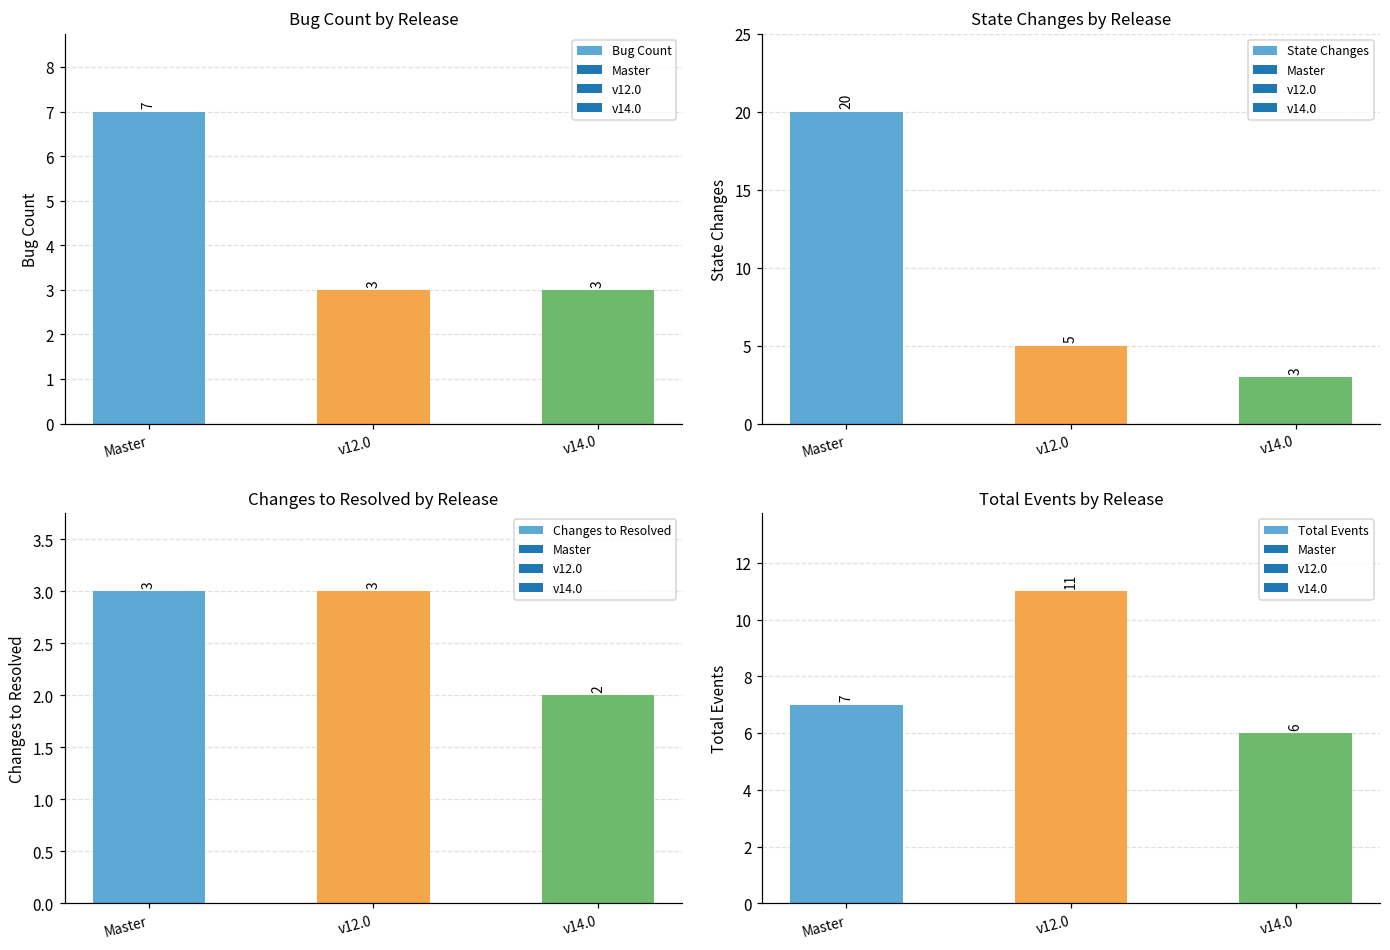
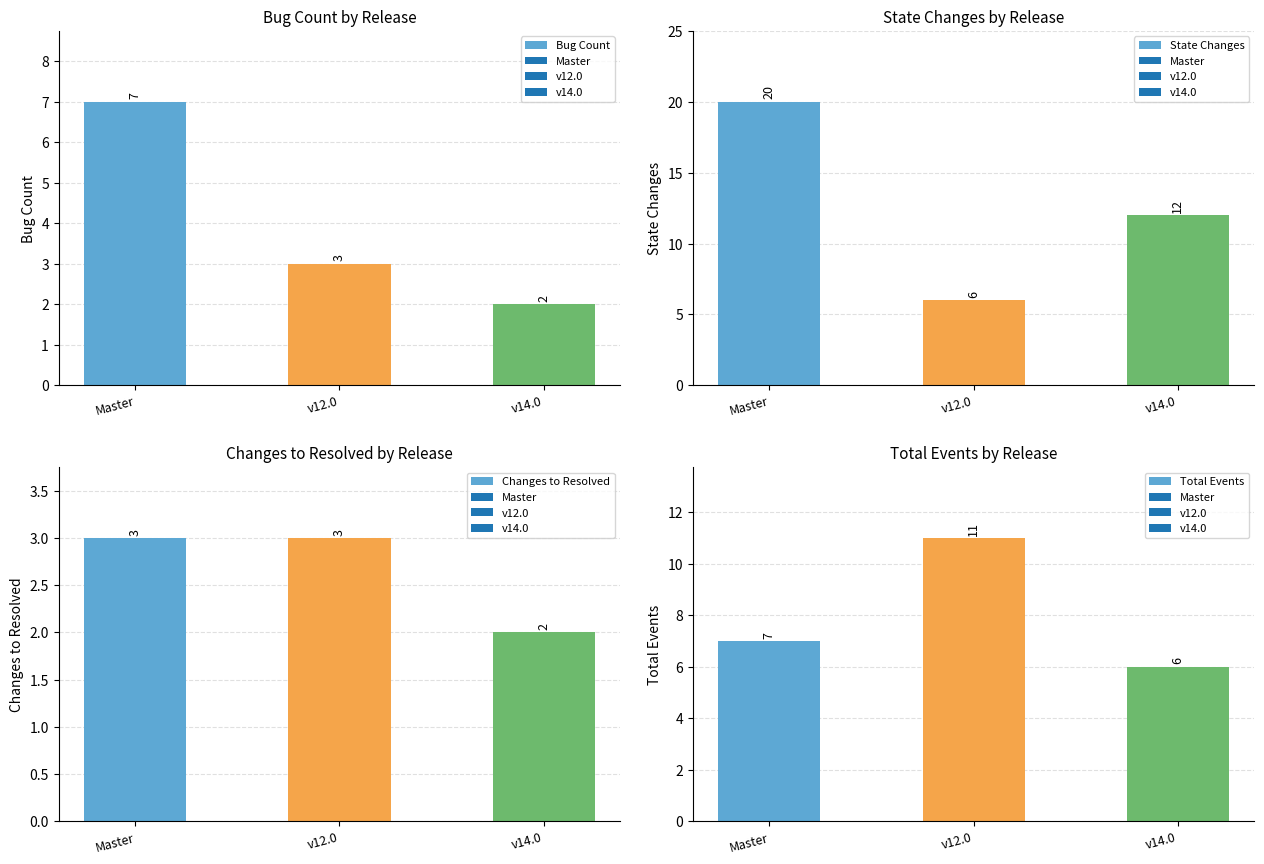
Bug Count by Release, v14.0: 3 -> 2
State Changes by Release, v12.0: 5 -> 6
State Changes by Release, v14.0: 3 -> 12
